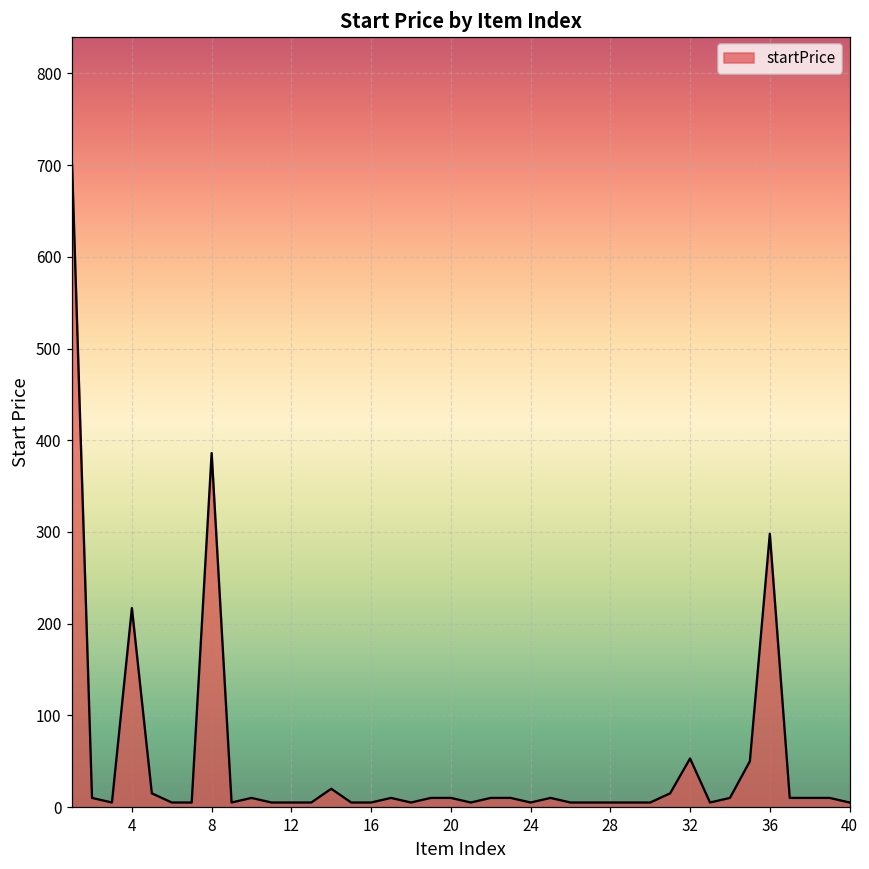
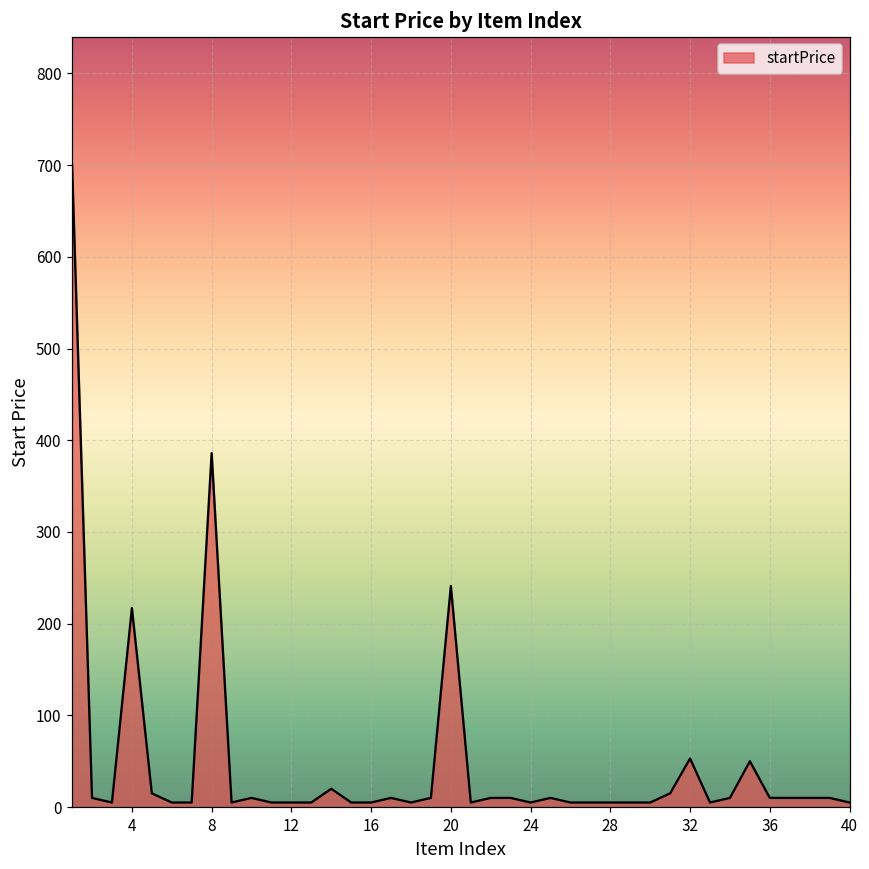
20: 10 -> 240
36: 300 -> 10
